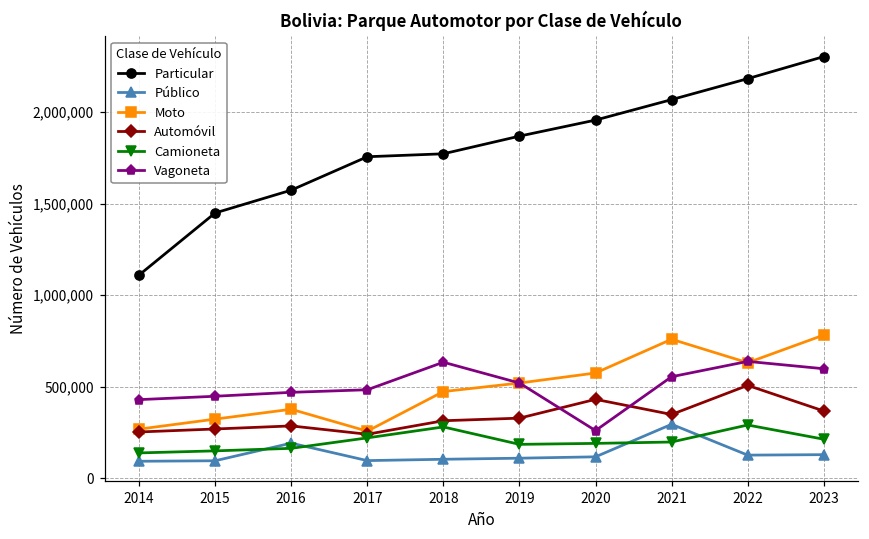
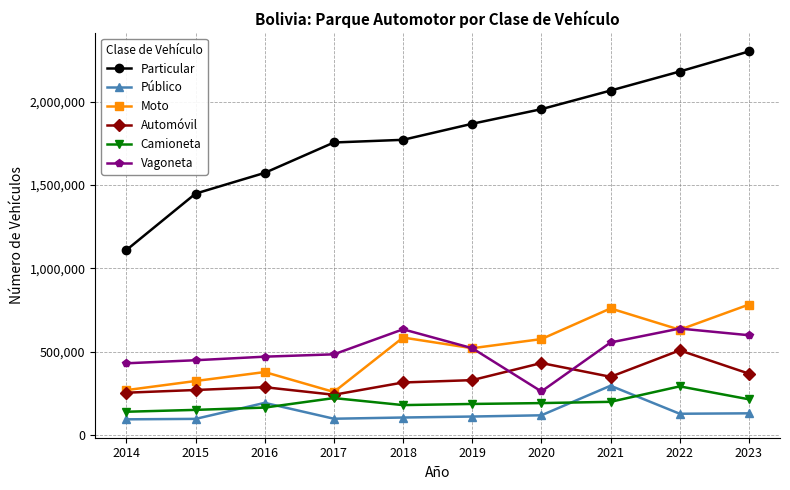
Moto, 2018: 470,000 -> 580,000
Camioneta, 2018: 280,000 -> 180,000
